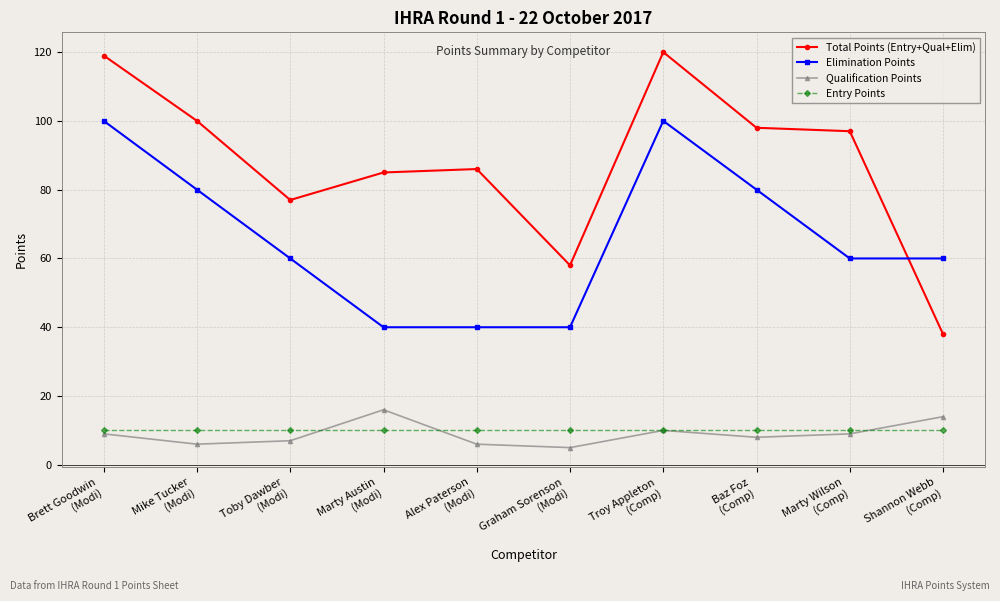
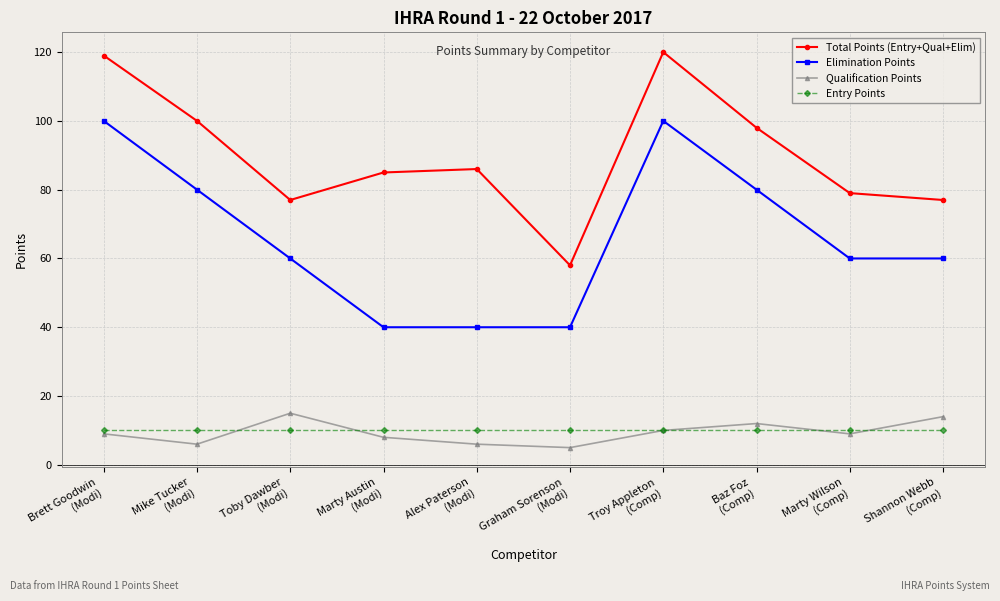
Qualification Points, Toby Dawber (Modi): 7 -> 15
Qualification Points, Marty Austin (Modi): 16 -> 8
Qualification Points, Baz Foz (Comp): 8 -> 12
Total Points (Entry+Qual+Elim), Marty Wilson (Comp): 97 -> 79
Total Points (Entry+Qual+Elim), Shannon Webb (Comp): 38 -> 77
